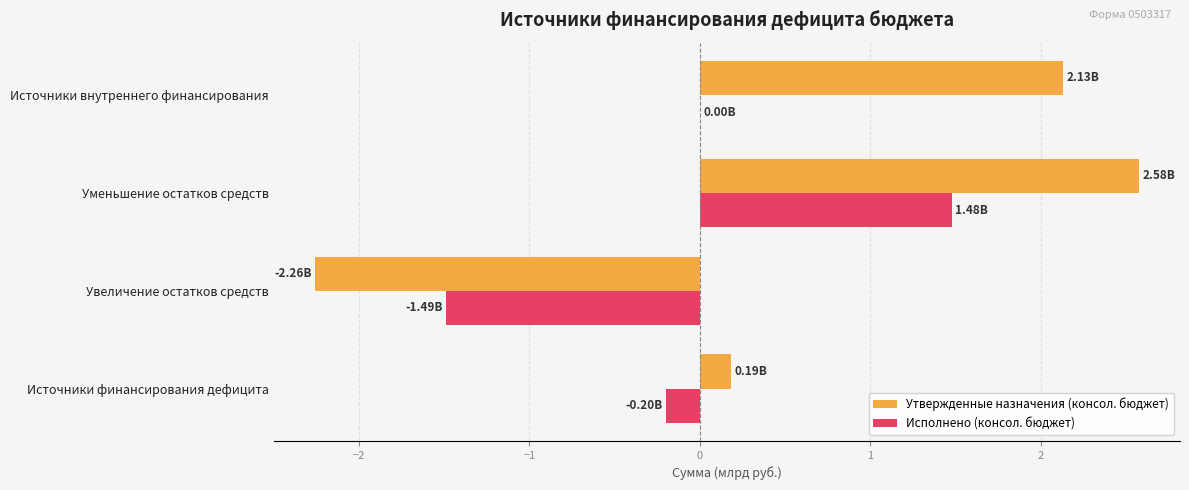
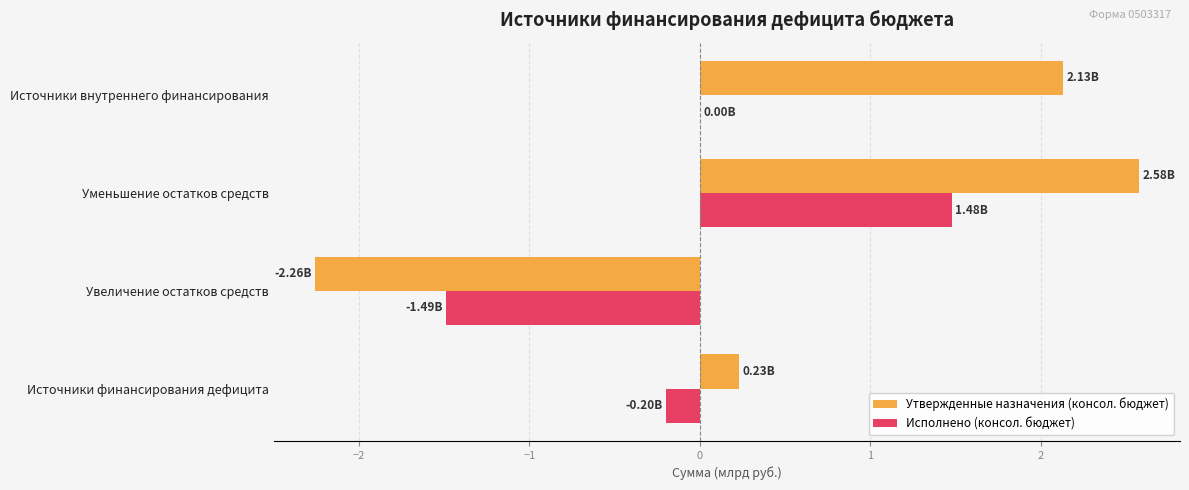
Утвержденные назначения (консол. бюджет), Источники финансирования дефицита: 0.19B -> 0.23B
